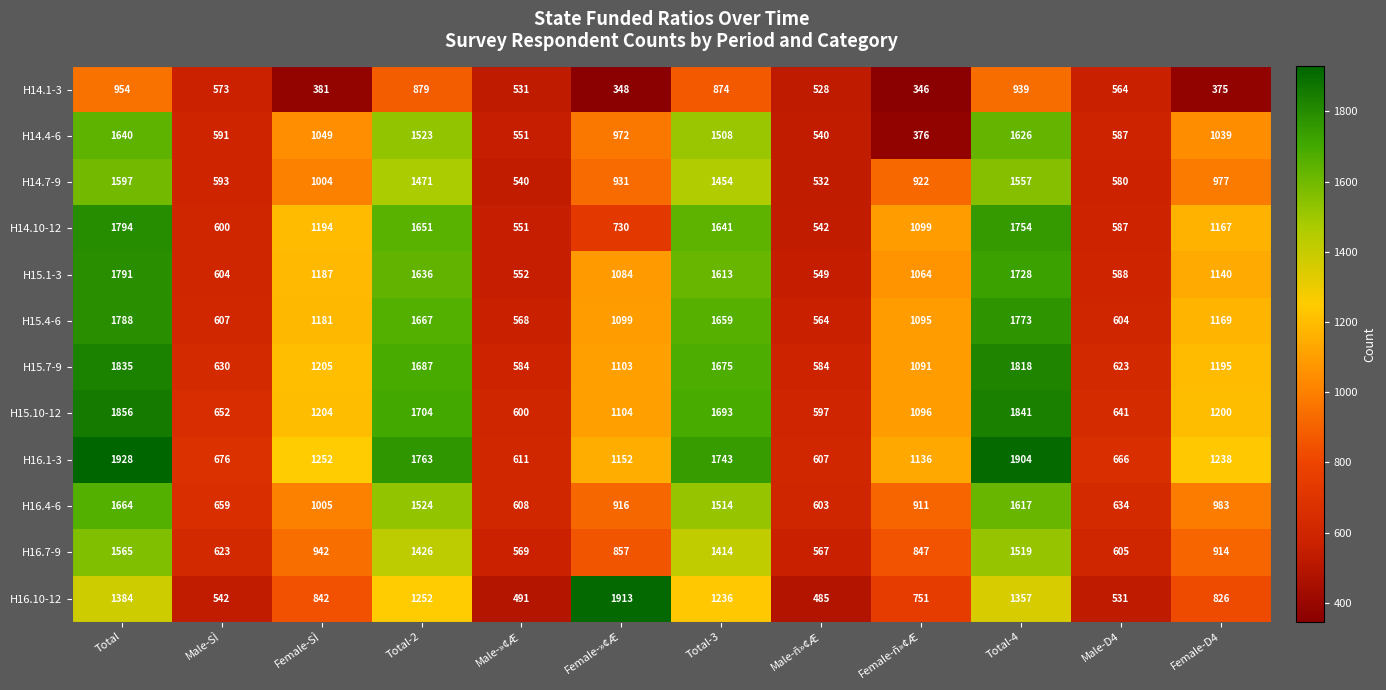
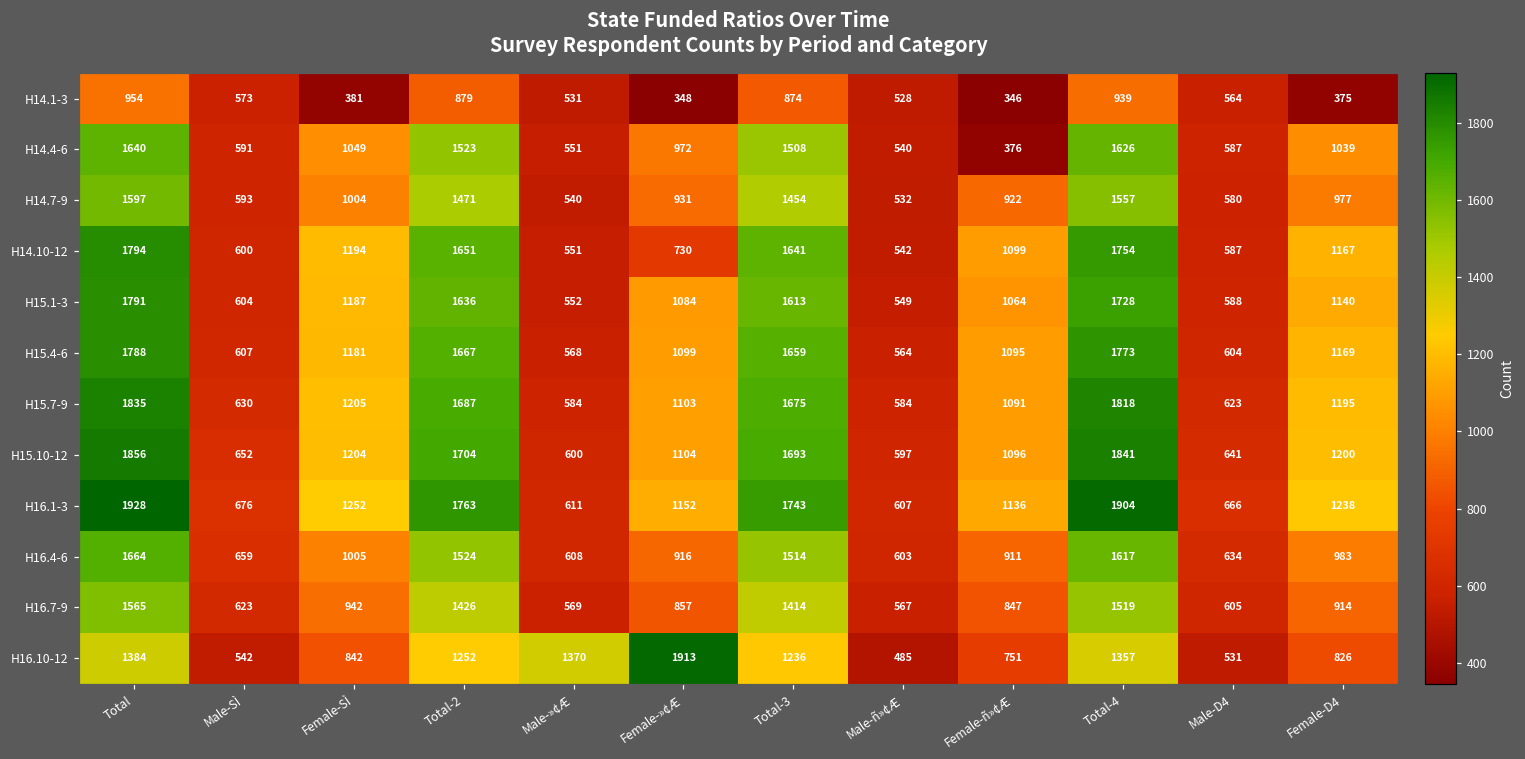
H16.10-12, Male-»¢Æ: 491 -> 1370
